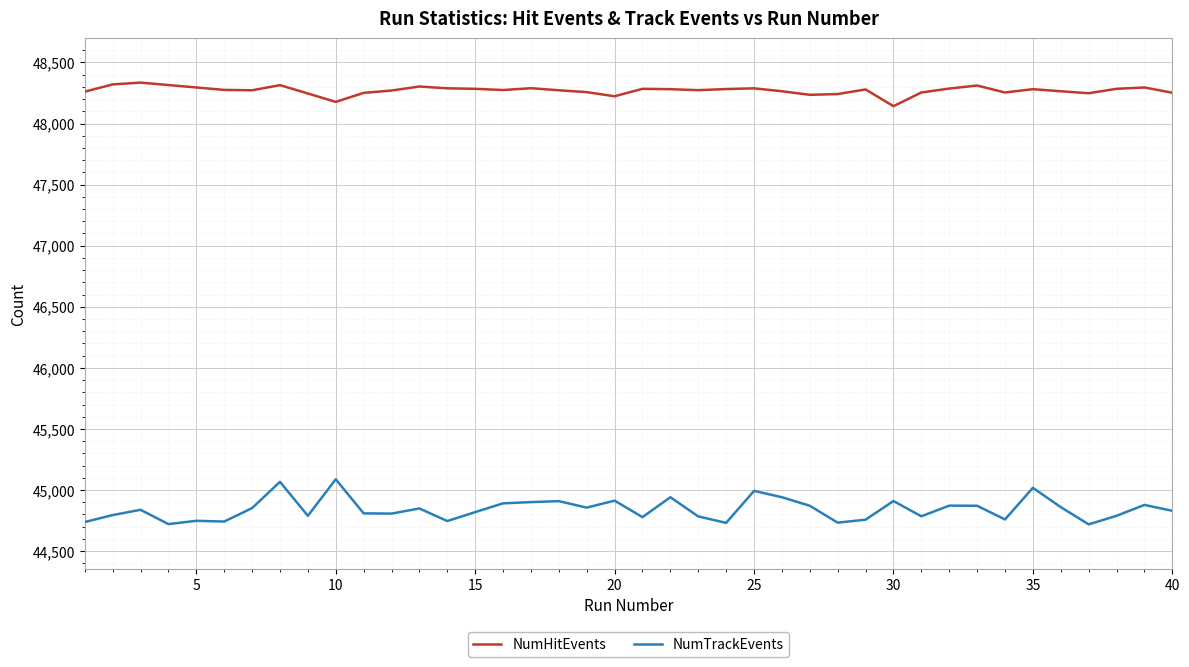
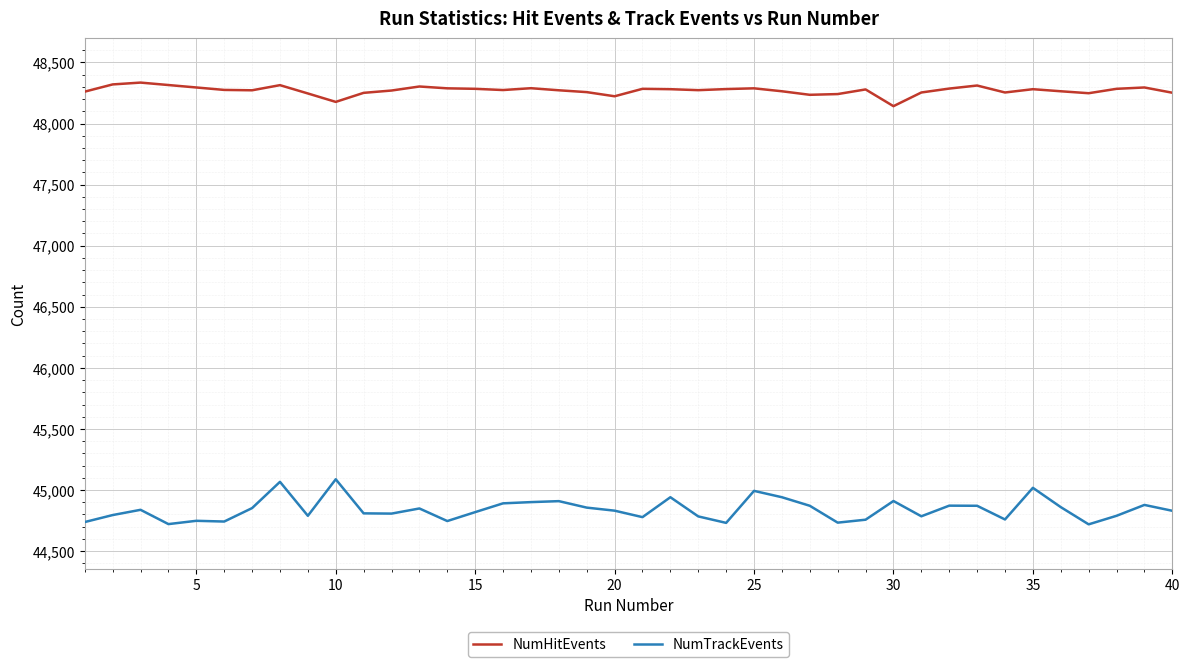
NumTrackEvents, 20: 44,910 -> 44,830
